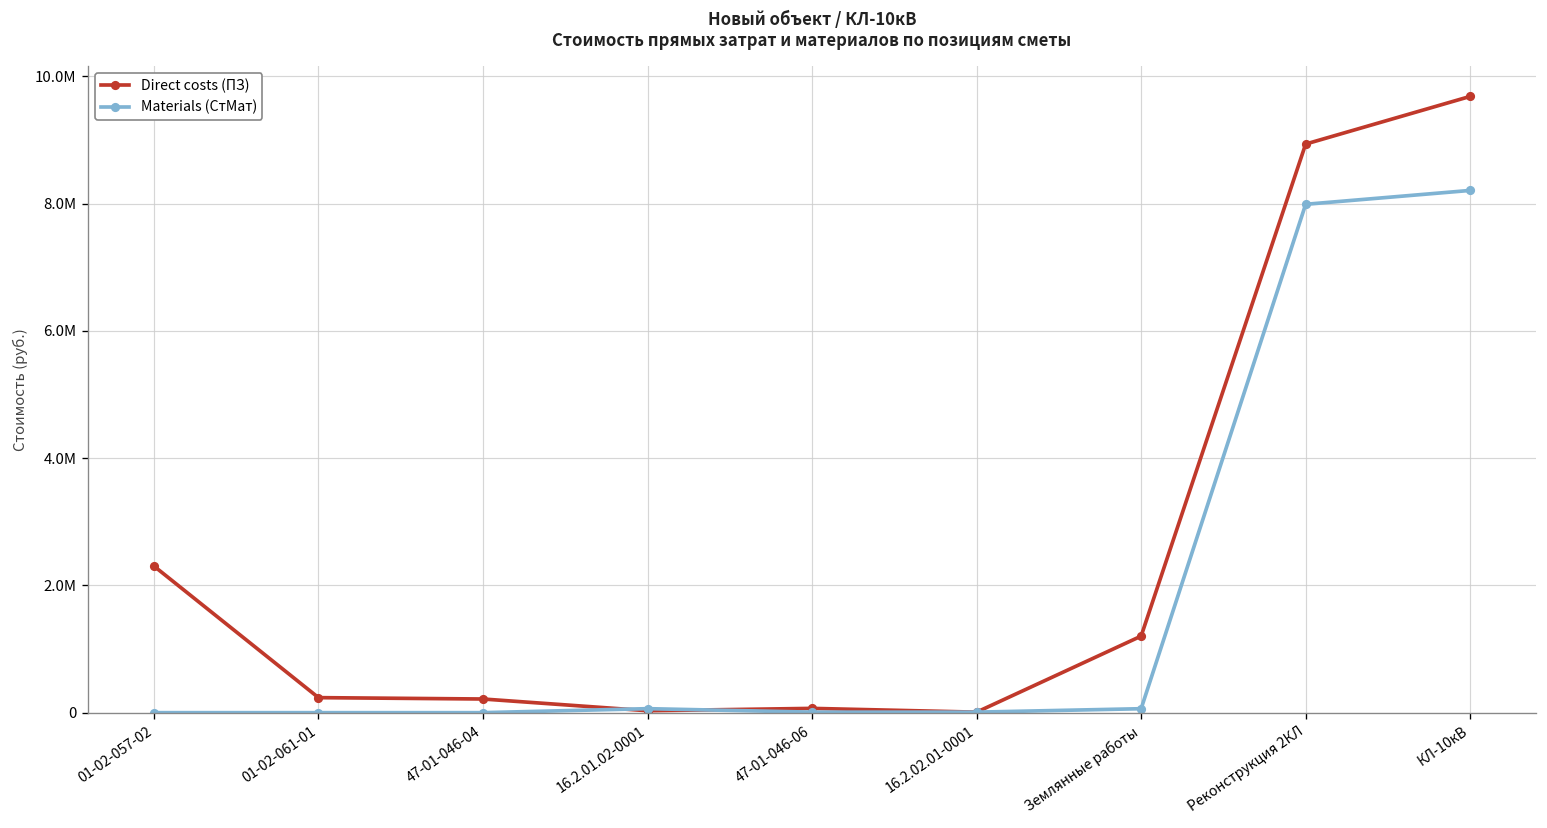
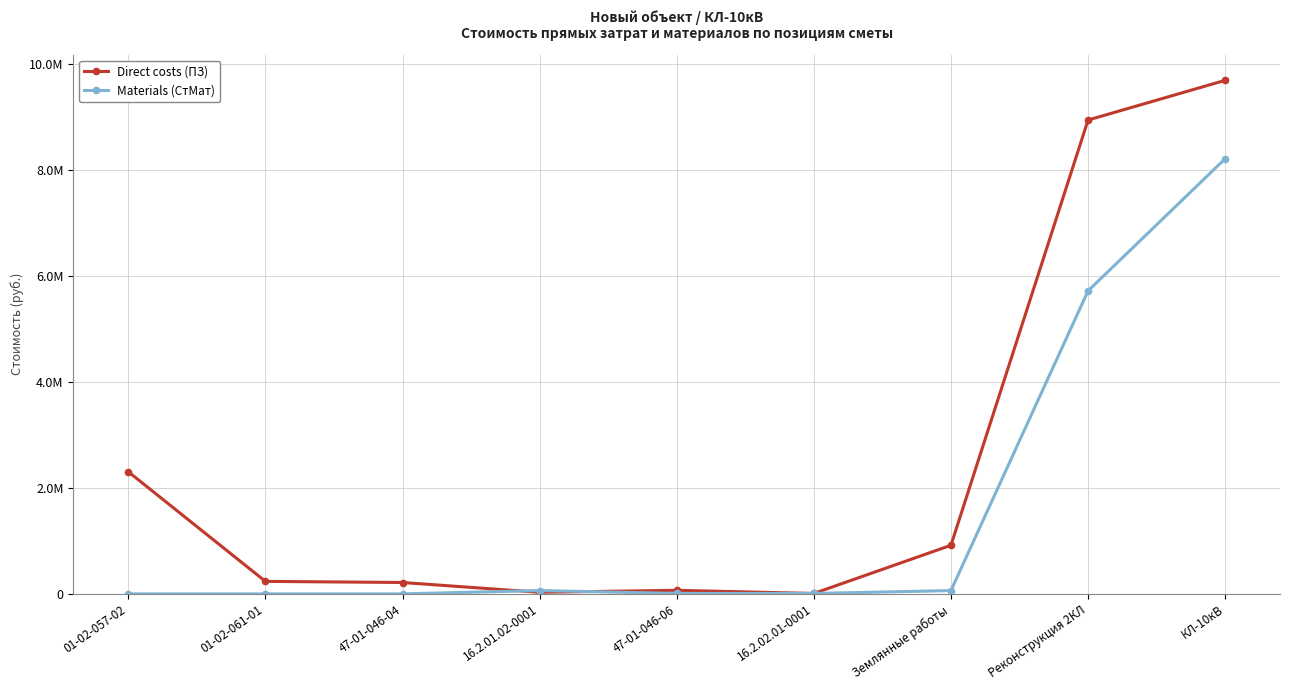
Direct costs (ПЗ), Землянные работы: 1200000 -> 900000
Materials (СтМат), Реконструкция 2КЛ: 8000000 -> 5700000
